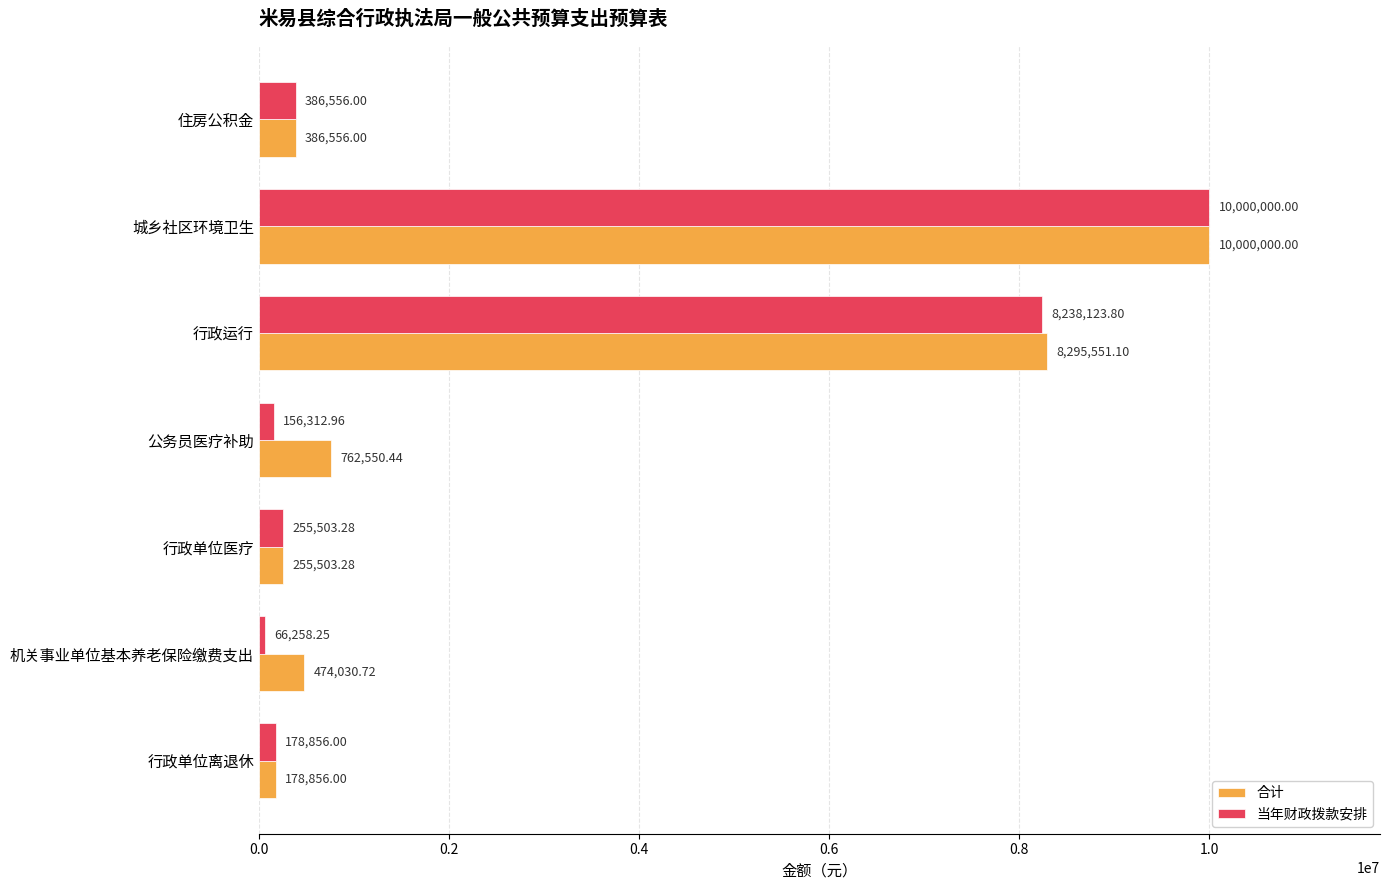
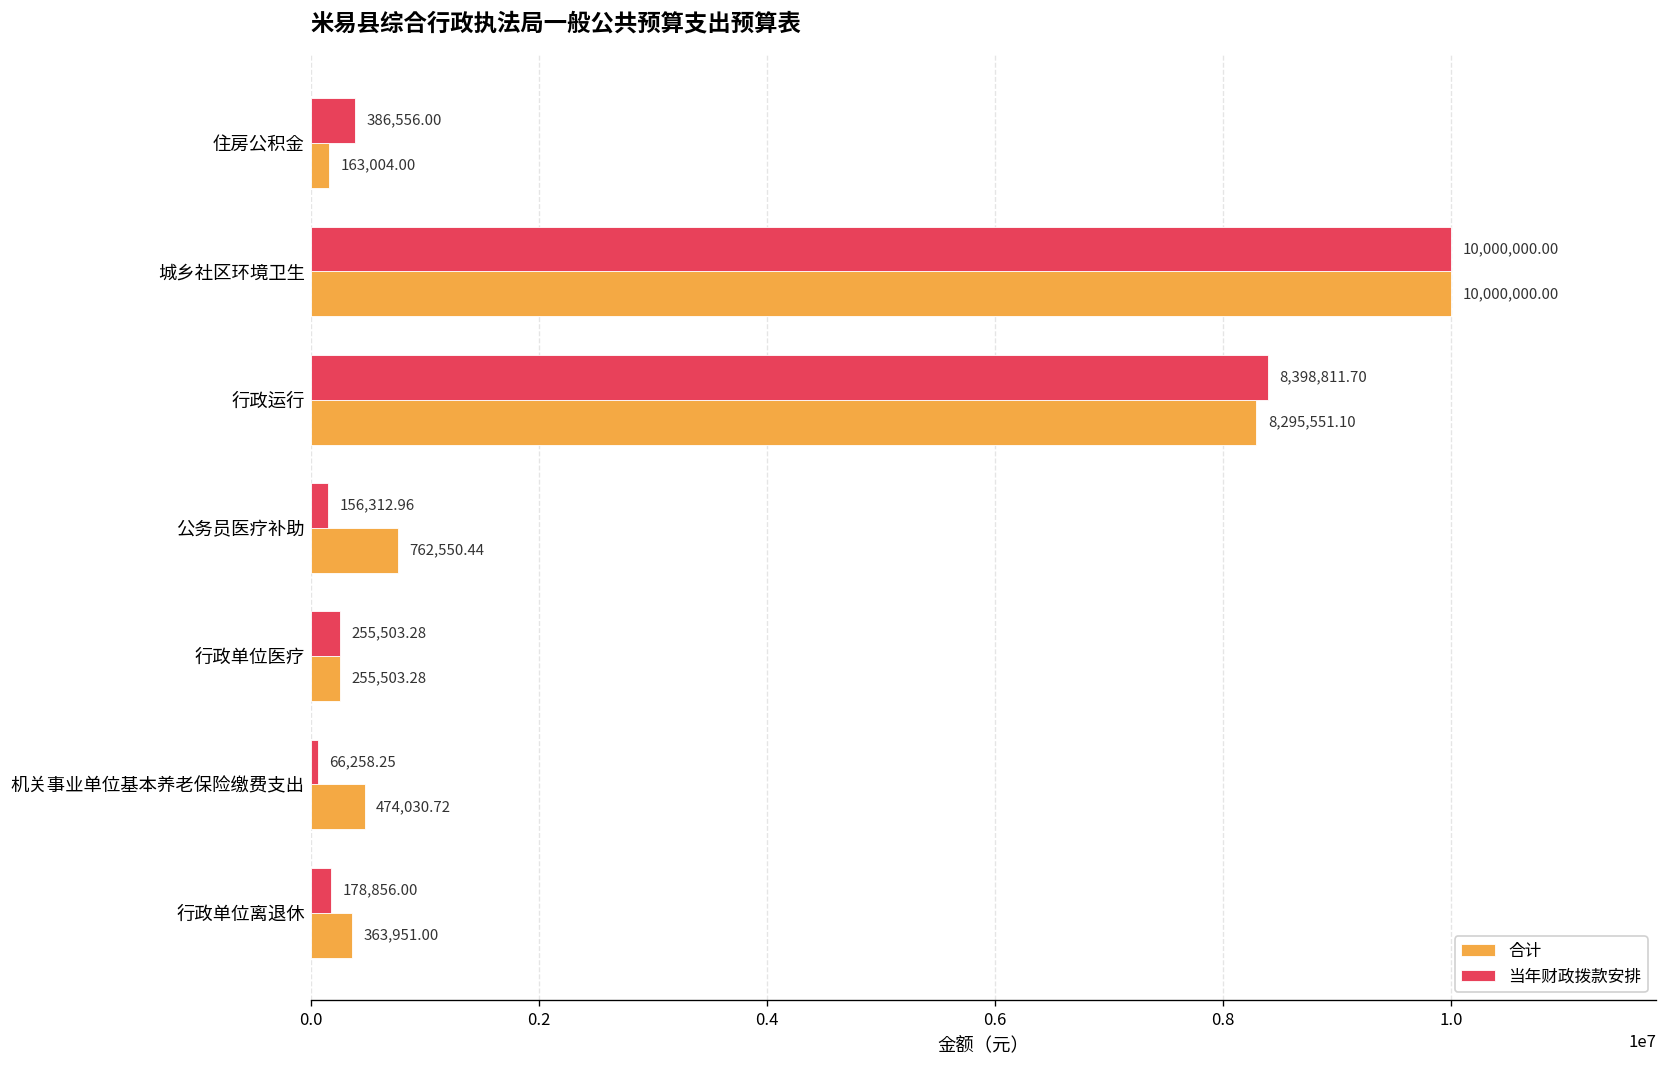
合计, 住房公积金: 386,556.00 -> 163,004.00
当年财政拨款安排, 行政运行: 8,238,123.80 -> 8,398,811.70
合计, 行政单位离退休: 178,856.00 -> 363,951.00
